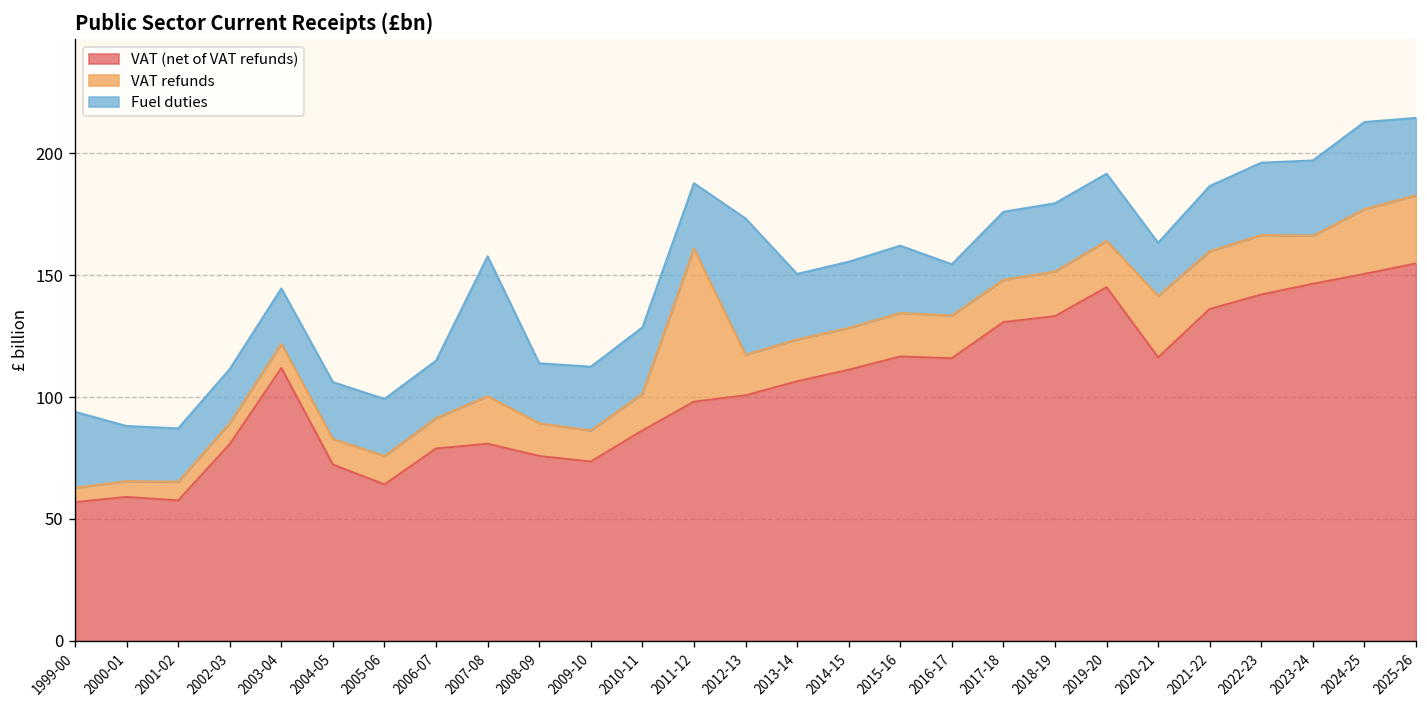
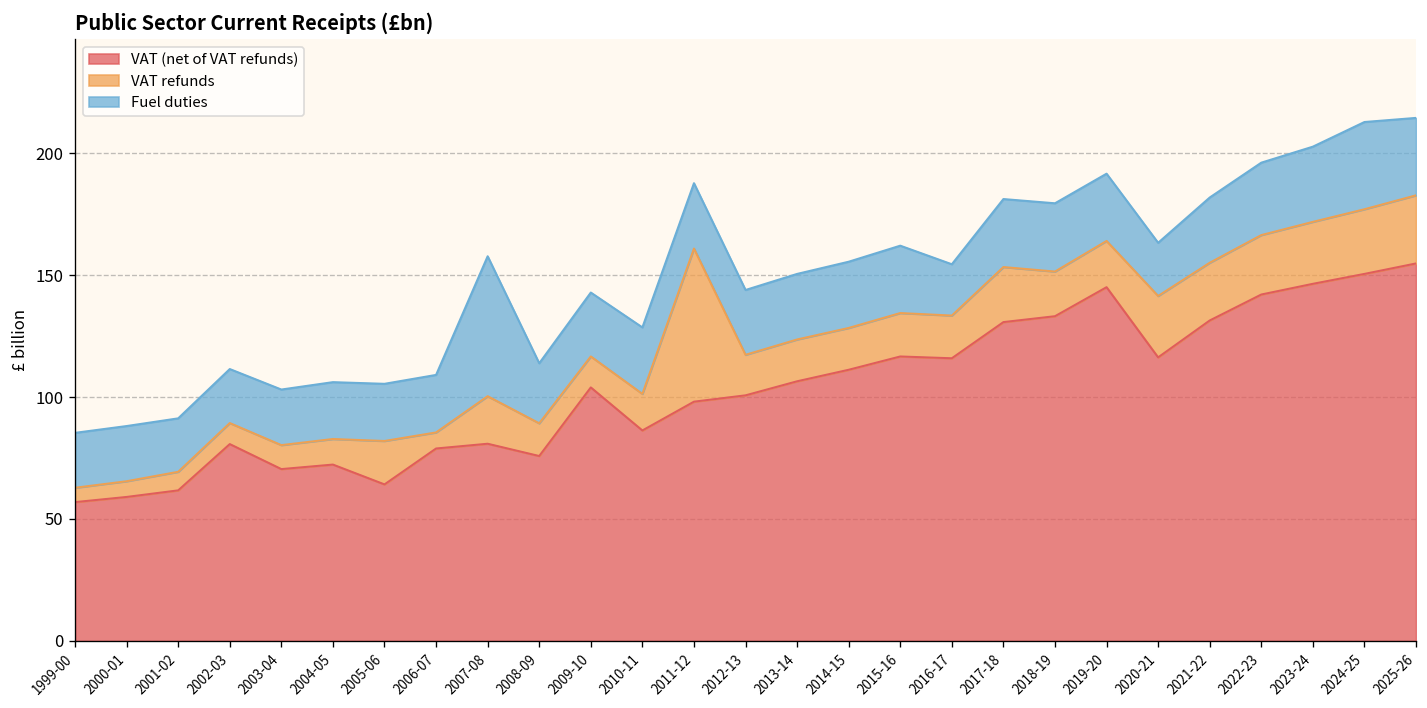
Fuel duties, 1999-00: 31 -> 23
VAT (net of VAT refunds), 2001-02: 58 -> 62
VAT (net of VAT refunds), 2003-04: 112 -> 70
VAT refunds, 2005-06: 12 -> 18
VAT refunds, 2006-07: 12 -> 7
VAT (net of VAT refunds), 2009-10: 74 -> 104
Fuel duties, 2012-13: 56 -> 27
VAT refunds, 2017-18: 17 -> 23
VAT (net of VAT refunds), 2021-22: 136 -> 131
VAT refunds, 2023-24: 20 -> 25
